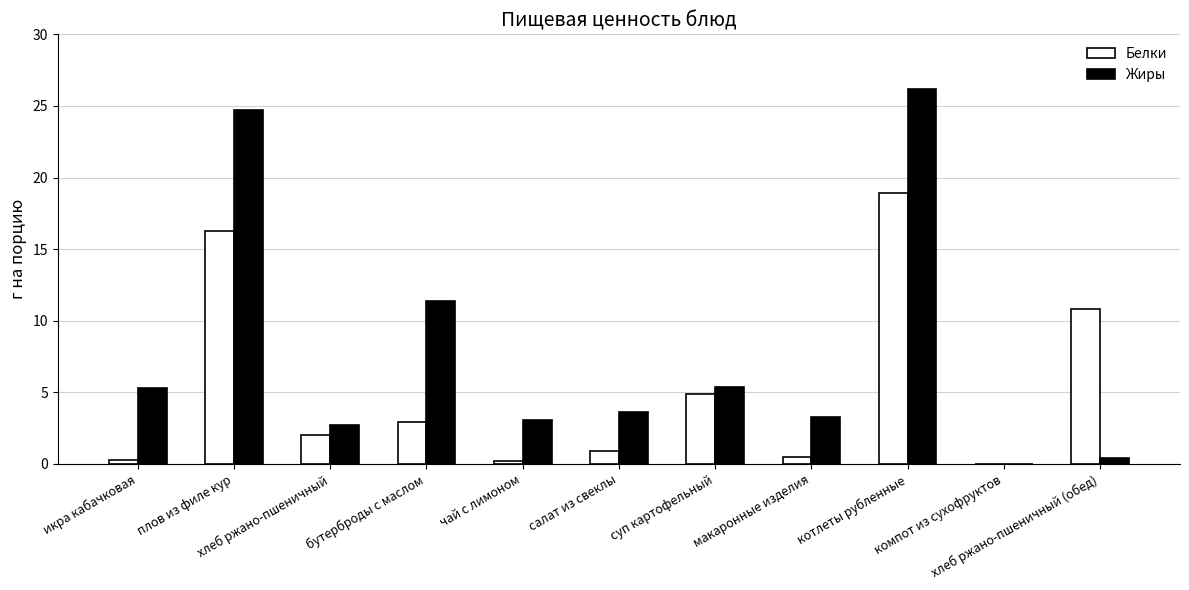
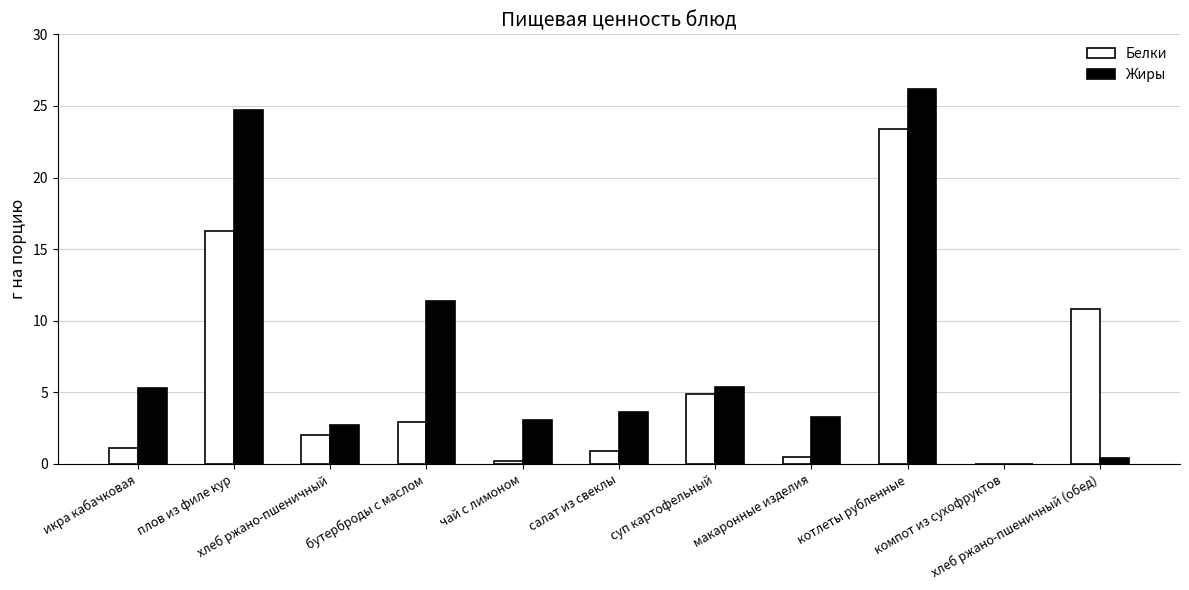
Белки, икра кабачковая: 0.3 -> 1.1
Белки, котлеты рубленные: 18.9 -> 23.4
